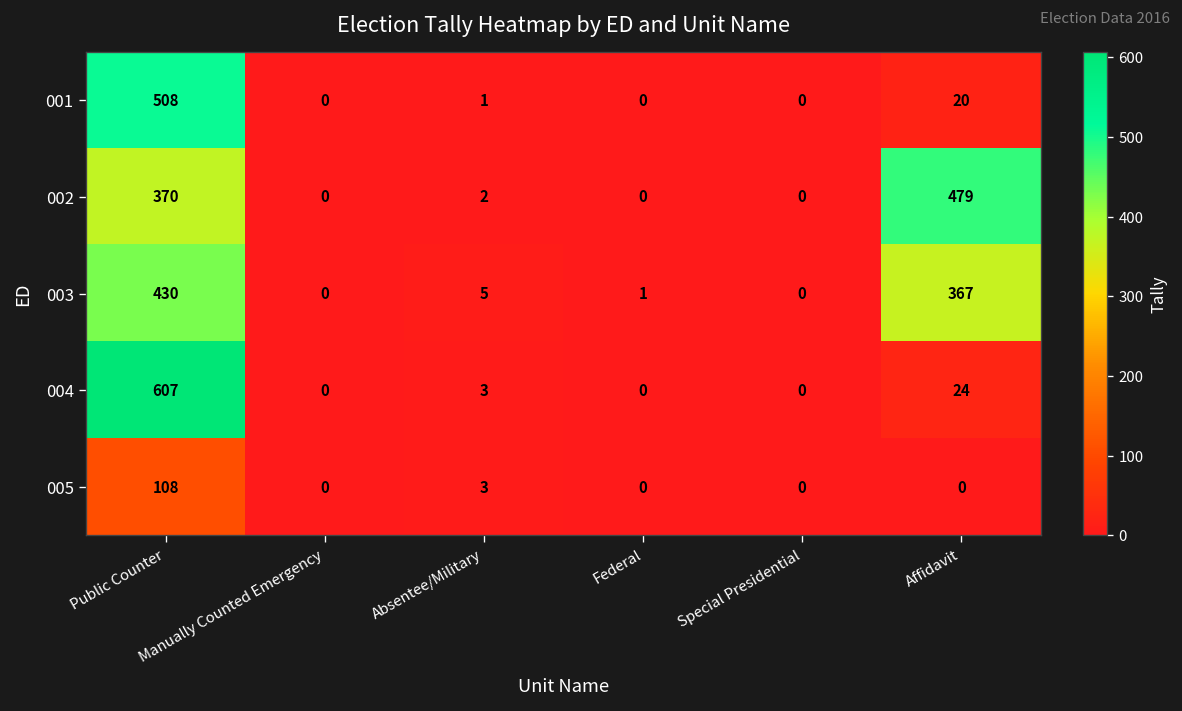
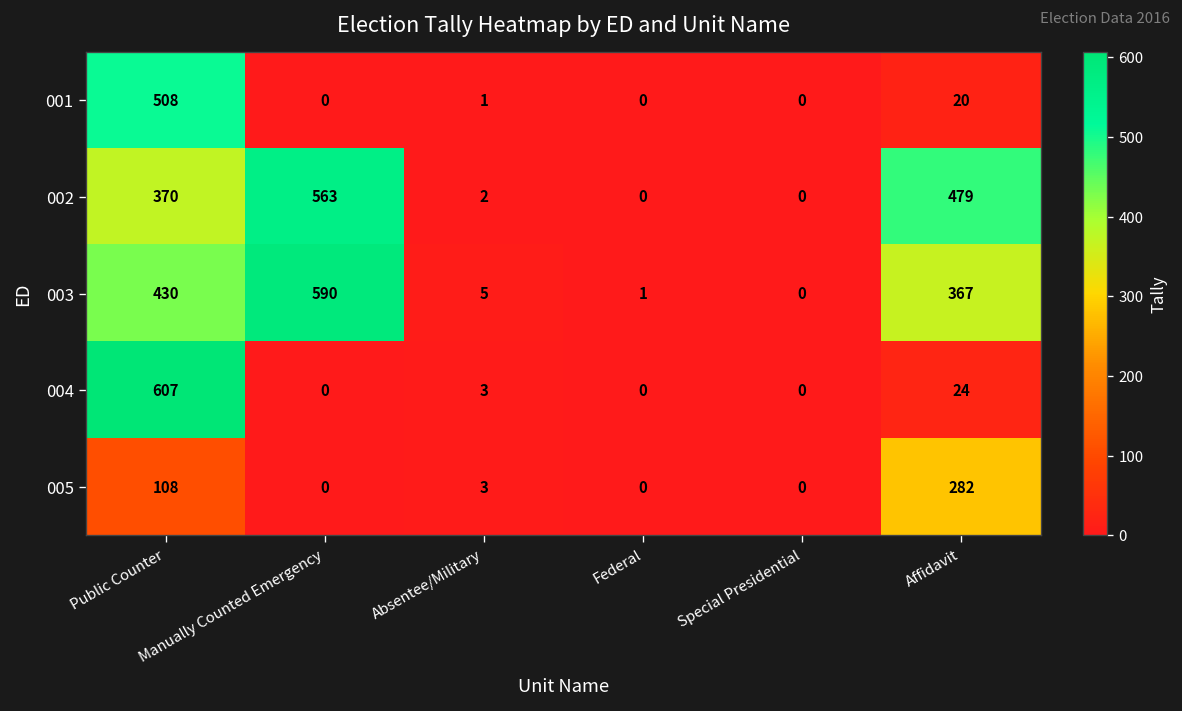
002, Manually Counted Emergency: 0 -> 563
003, Manually Counted Emergency: 0 -> 590
005, Affidavit: 0 -> 282
